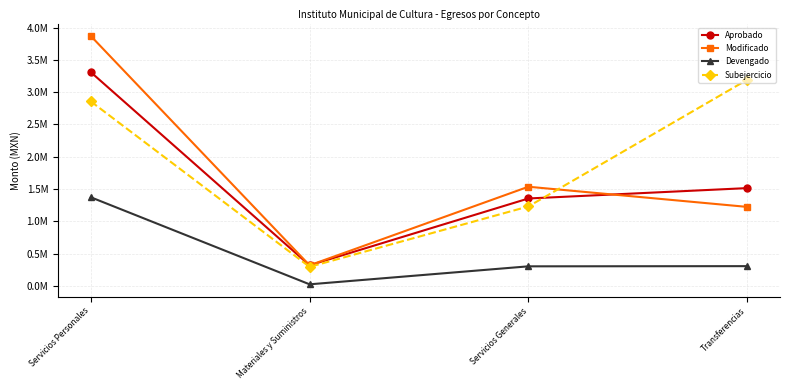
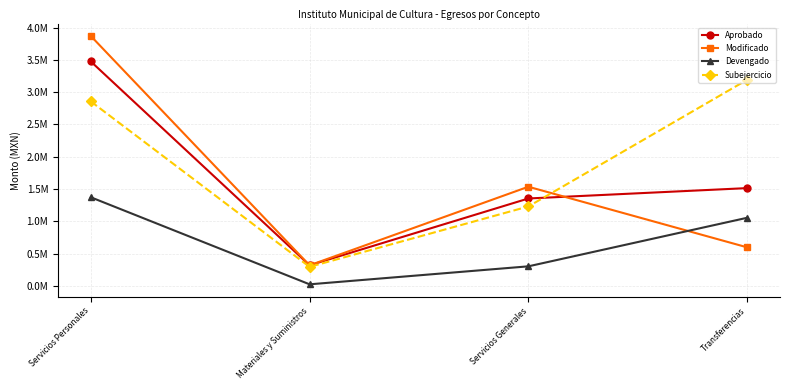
Aprobado, Servicios Personales: 3300000 -> 3500000
Modificado, Transferencias: 1200000 -> 600000
Devengado, Transferencias: 300000 -> 1100000
